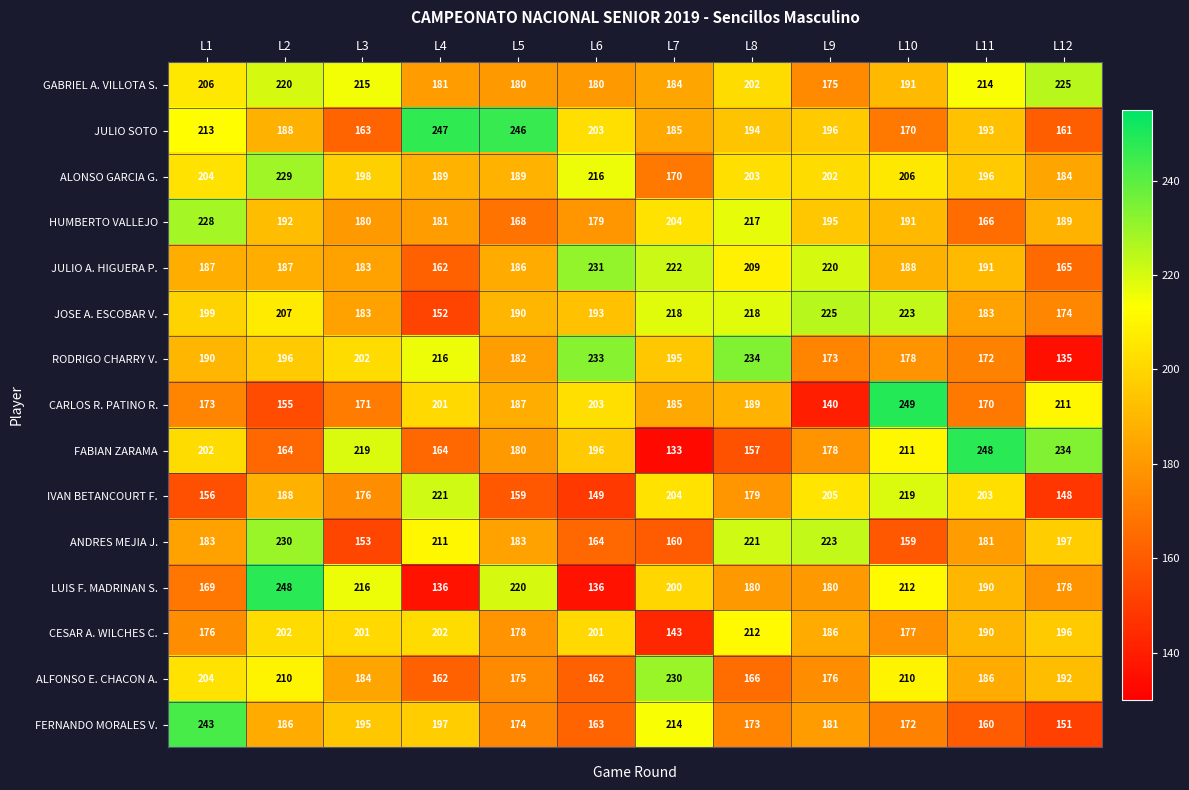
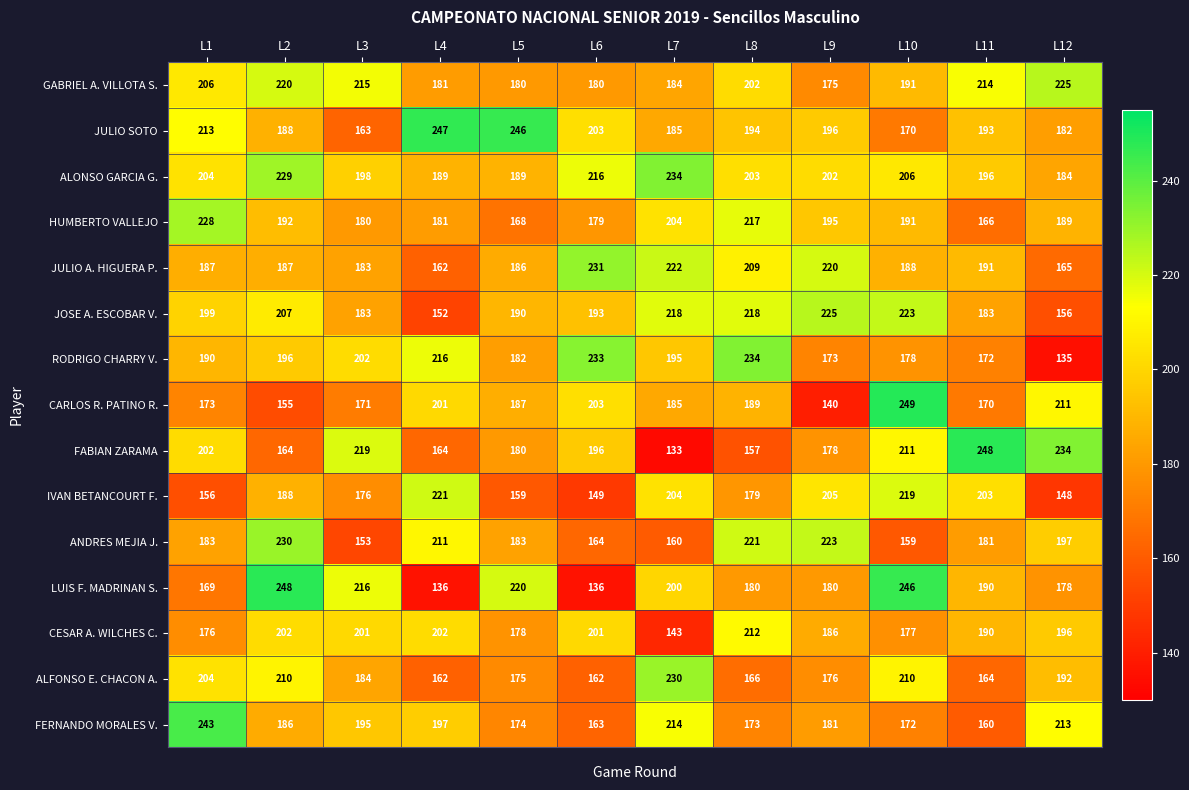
JULIO SOTO, L12: 161 -> 182
ALONSO GARCIA G., L7: 170 -> 234
JOSE A. ESCOBAR V., L12: 174 -> 156
LUIS F. MADRINAN S., L10: 212 -> 246
ALFONSO E. CHACON A., L11: 186 -> 164
FERNANDO MORALES V., L12: 151 -> 213
